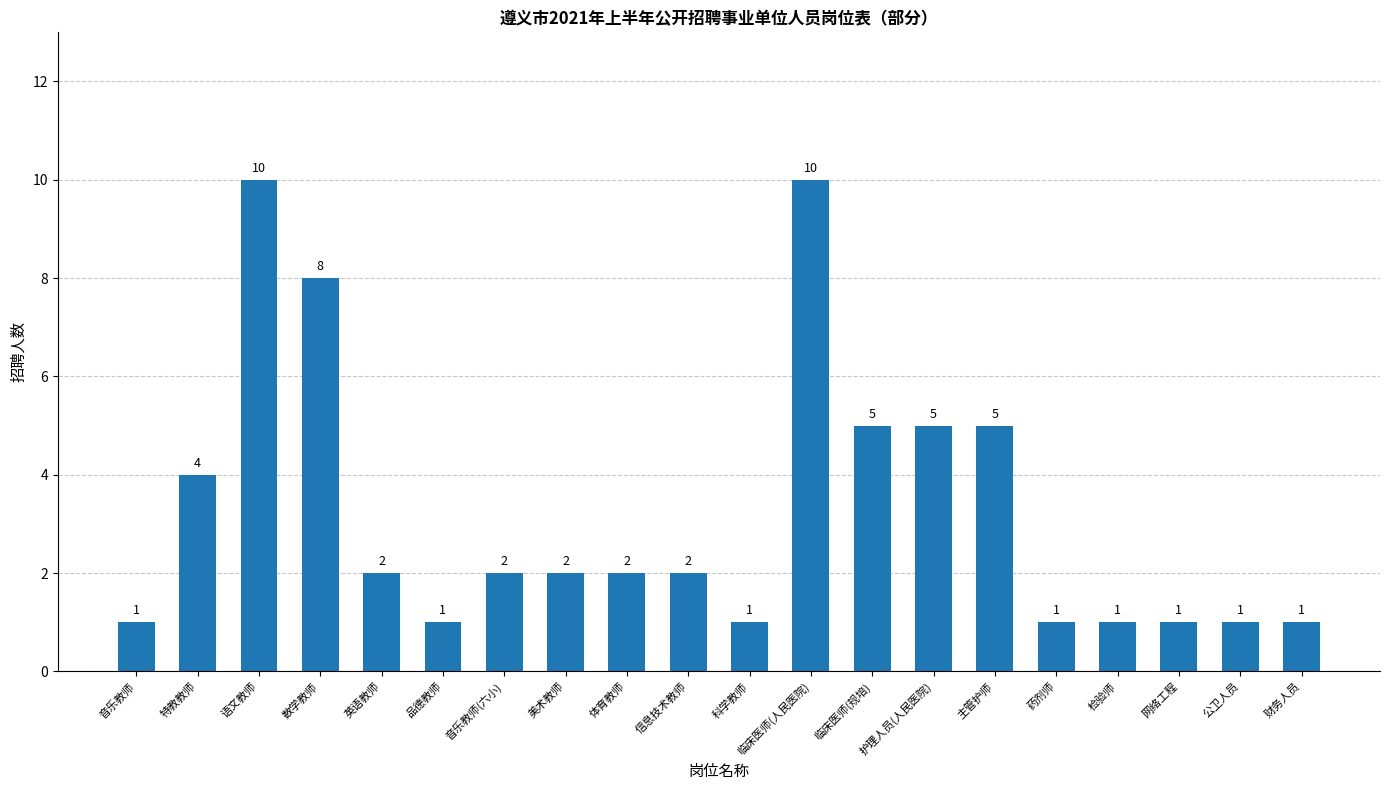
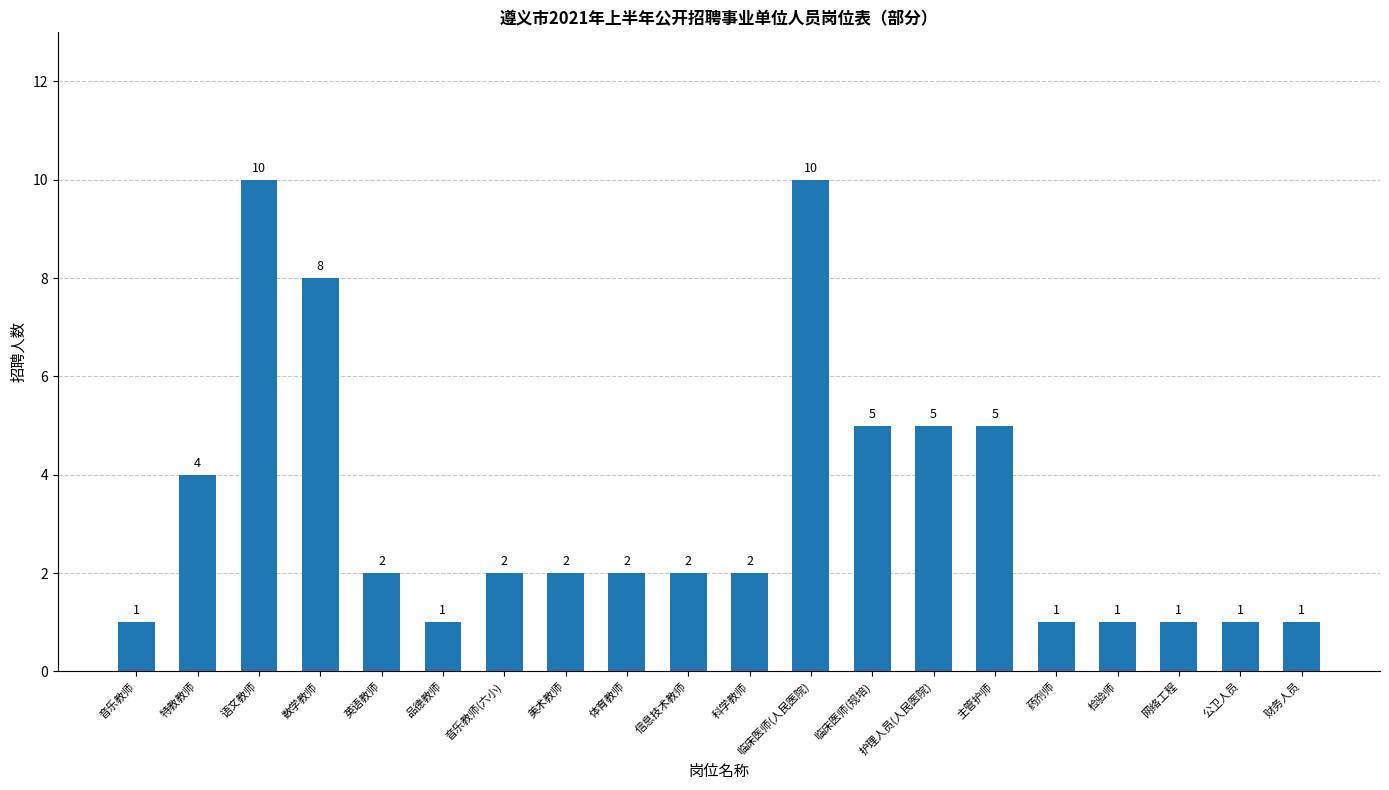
科学教师: 1 -> 2
